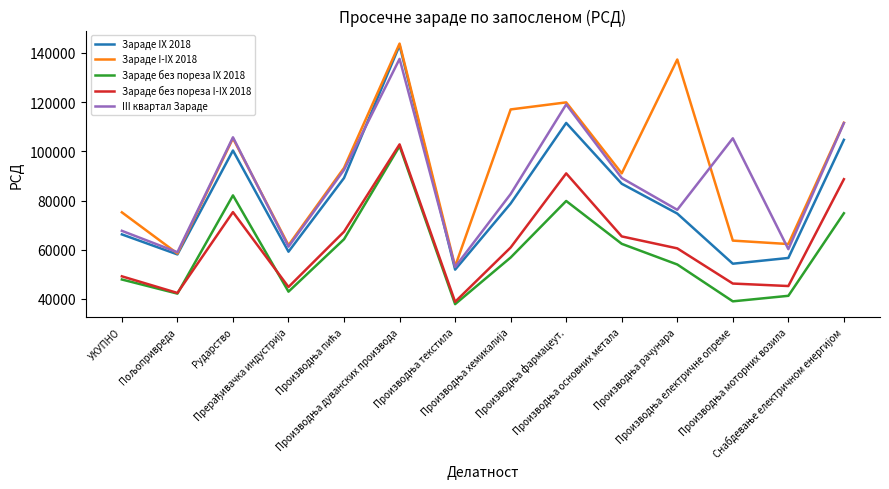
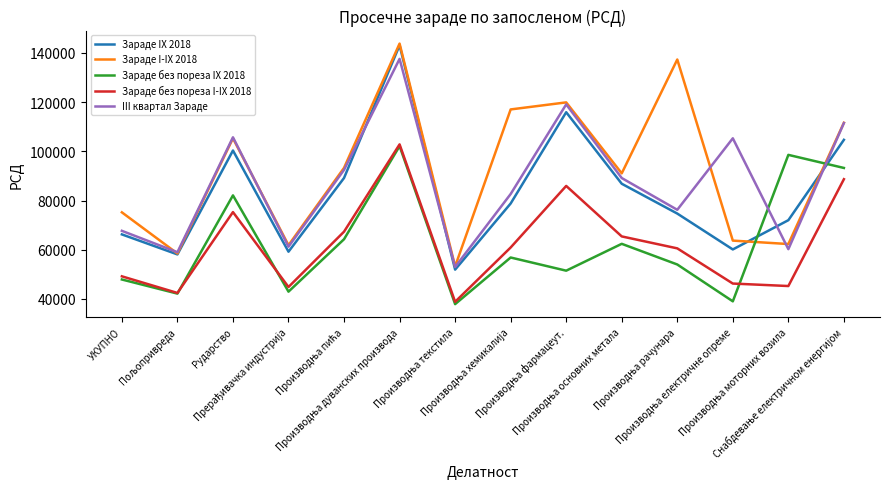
Зараде IX 2018, Производња фармацеут.: 112000 -> 116000
Зараде без пореза IX 2018, Производња фармацеут.: 80000 -> 52000
Зараде без пореза I-IX 2018, Производња фармацеут.: 91000 -> 86000
Зараде IX 2018, Производња електричне опреме: 54000 -> 60000
Зараде IX 2018, Производња моторних возила: 57000 -> 72000
Зараде без пореза IX 2018, Производња моторних возила: 41000 -> 99000
Зараде без пореза IX 2018, Снабдевање електричном енергијом: 75000 -> 93000
